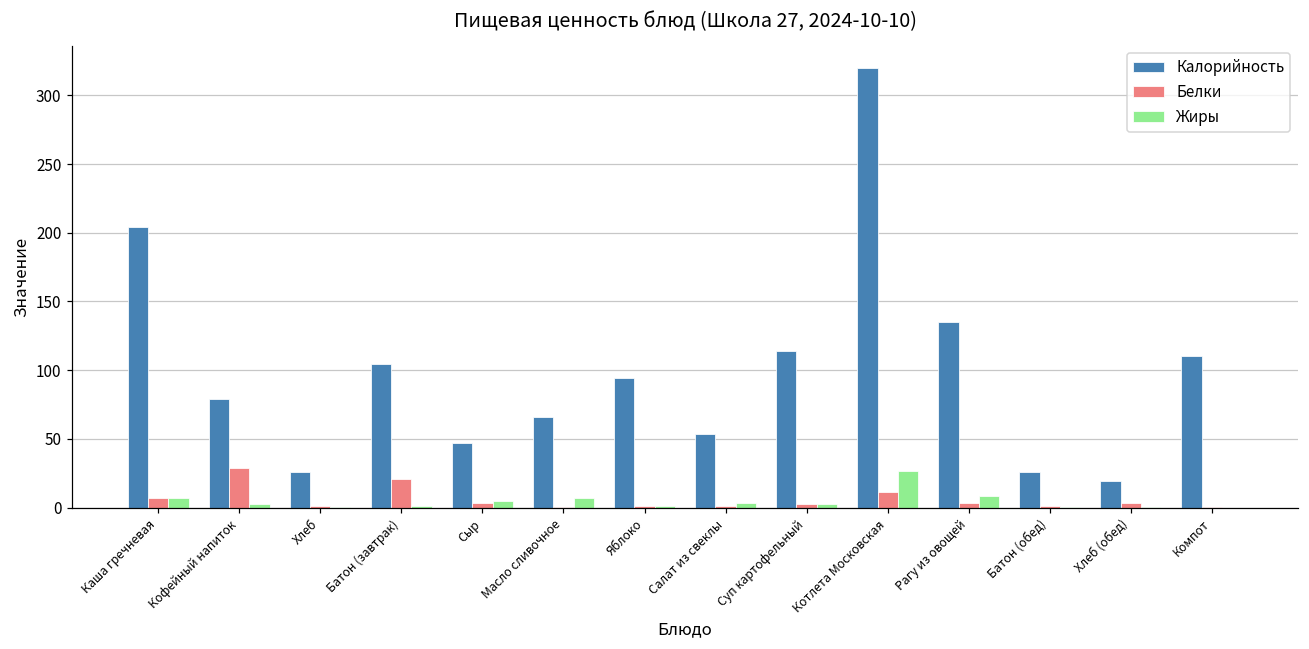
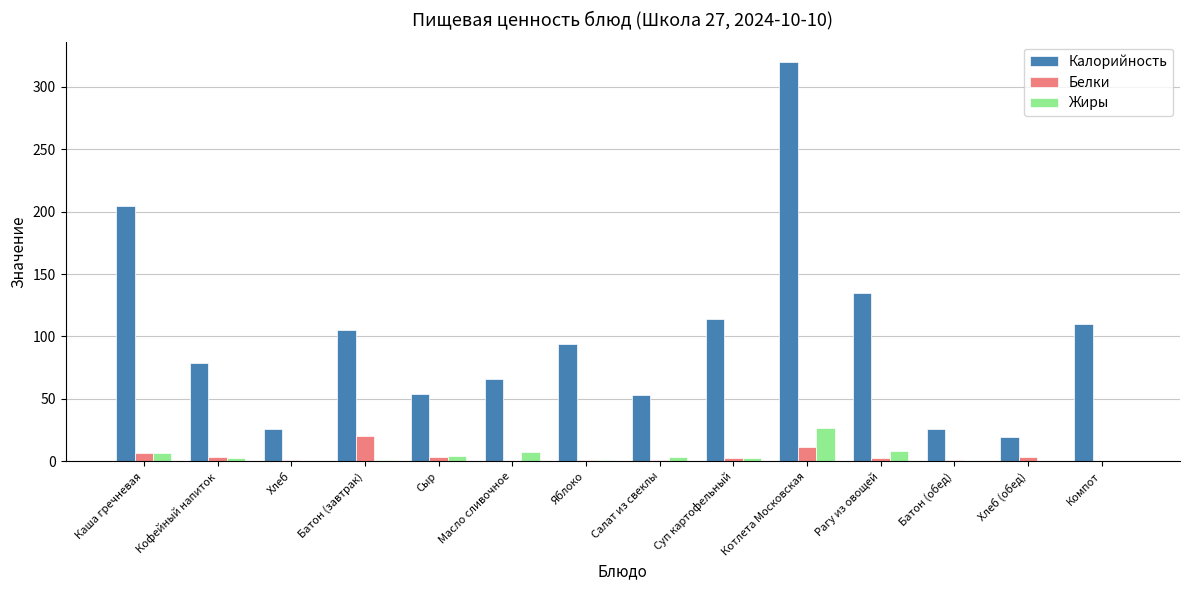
Белки, Кофейный напиток: 29 -> 3
Калорийность, Сыр: 47 -> 54
